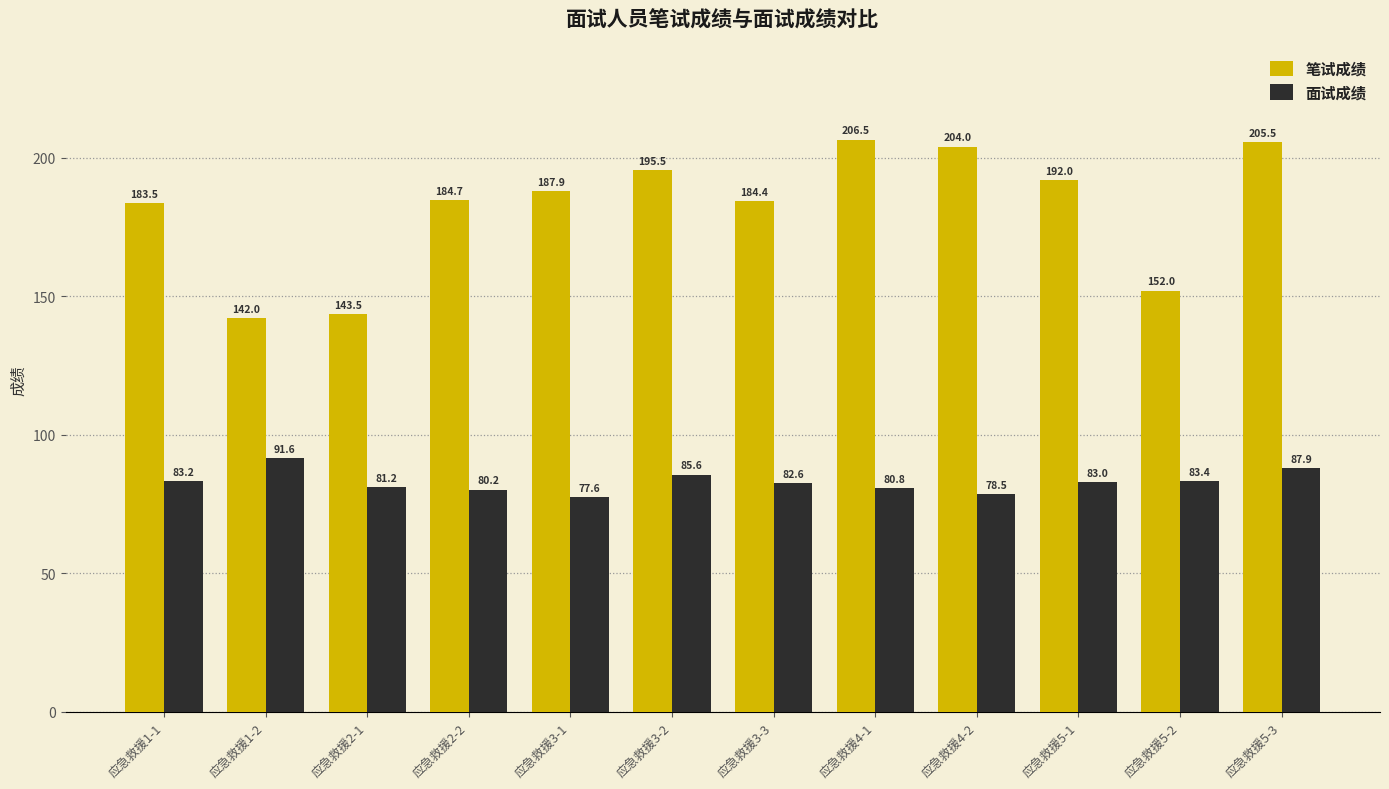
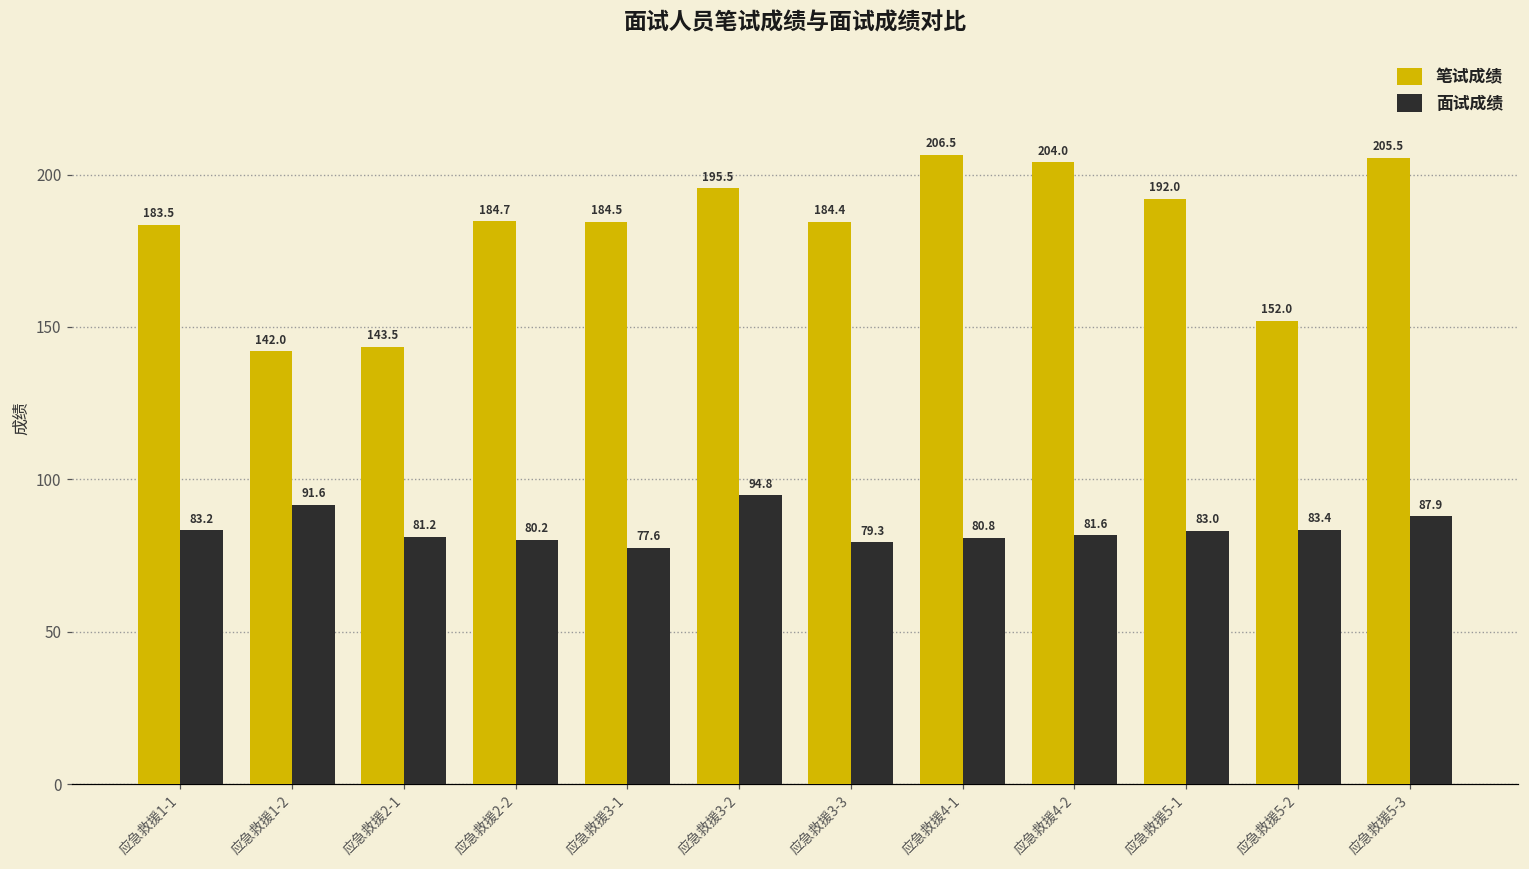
笔试成绩, 应急救援3-1: 187.9 -> 184.5
面试成绩, 应急救援3-2: 85.6 -> 94.8
面试成绩, 应急救援3-3: 82.6 -> 79.3
面试成绩, 应急救援4-2: 78.5 -> 81.6
